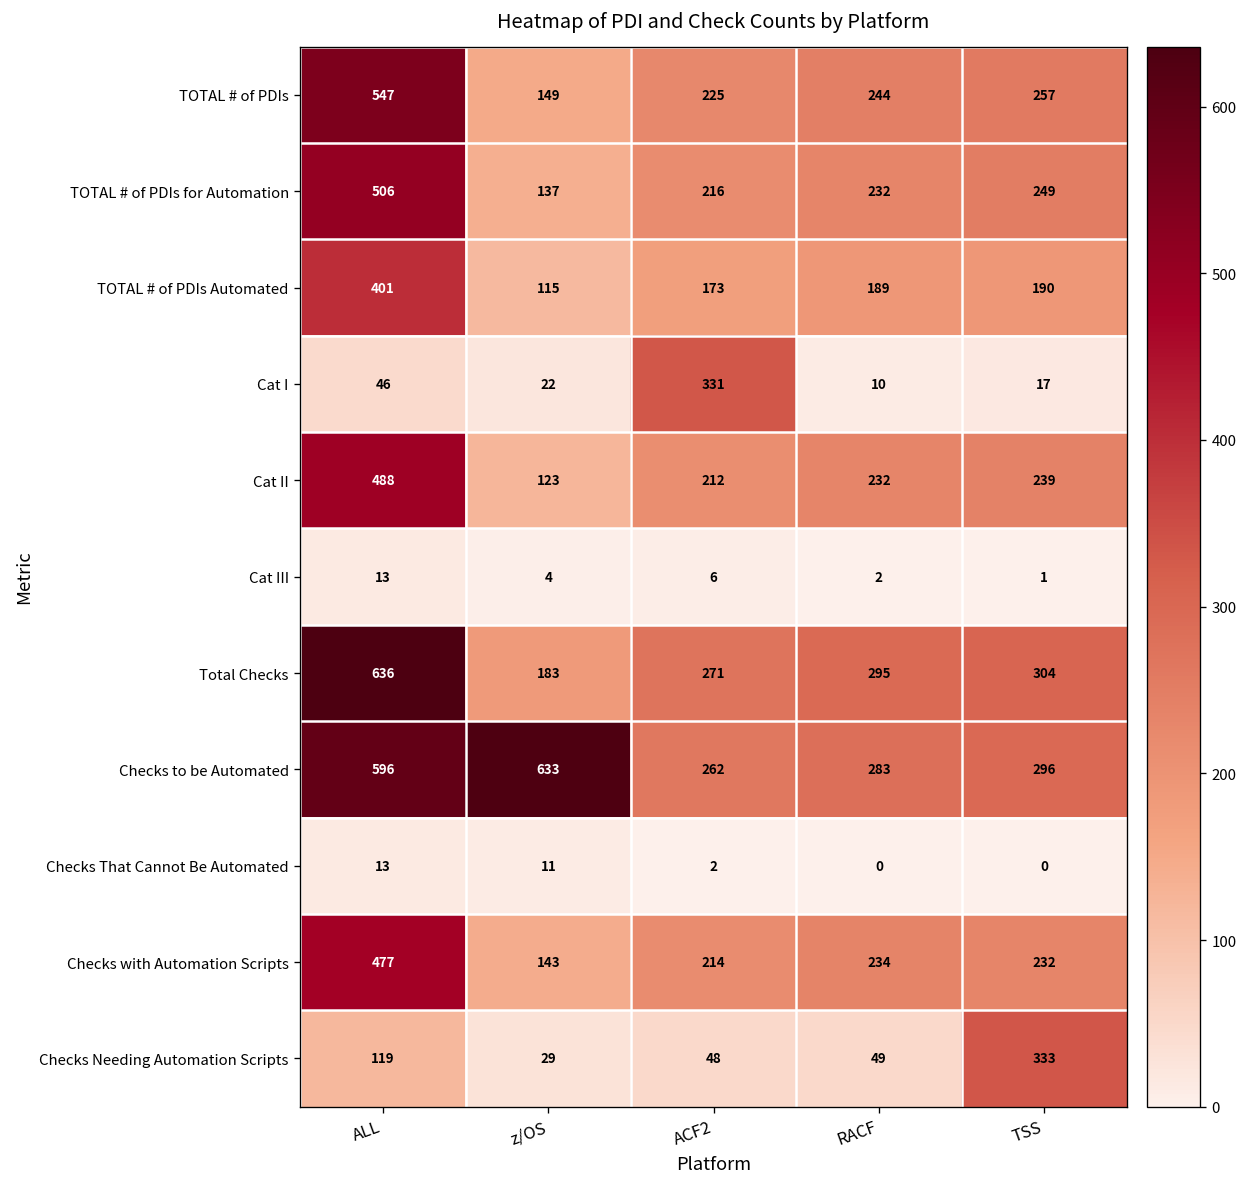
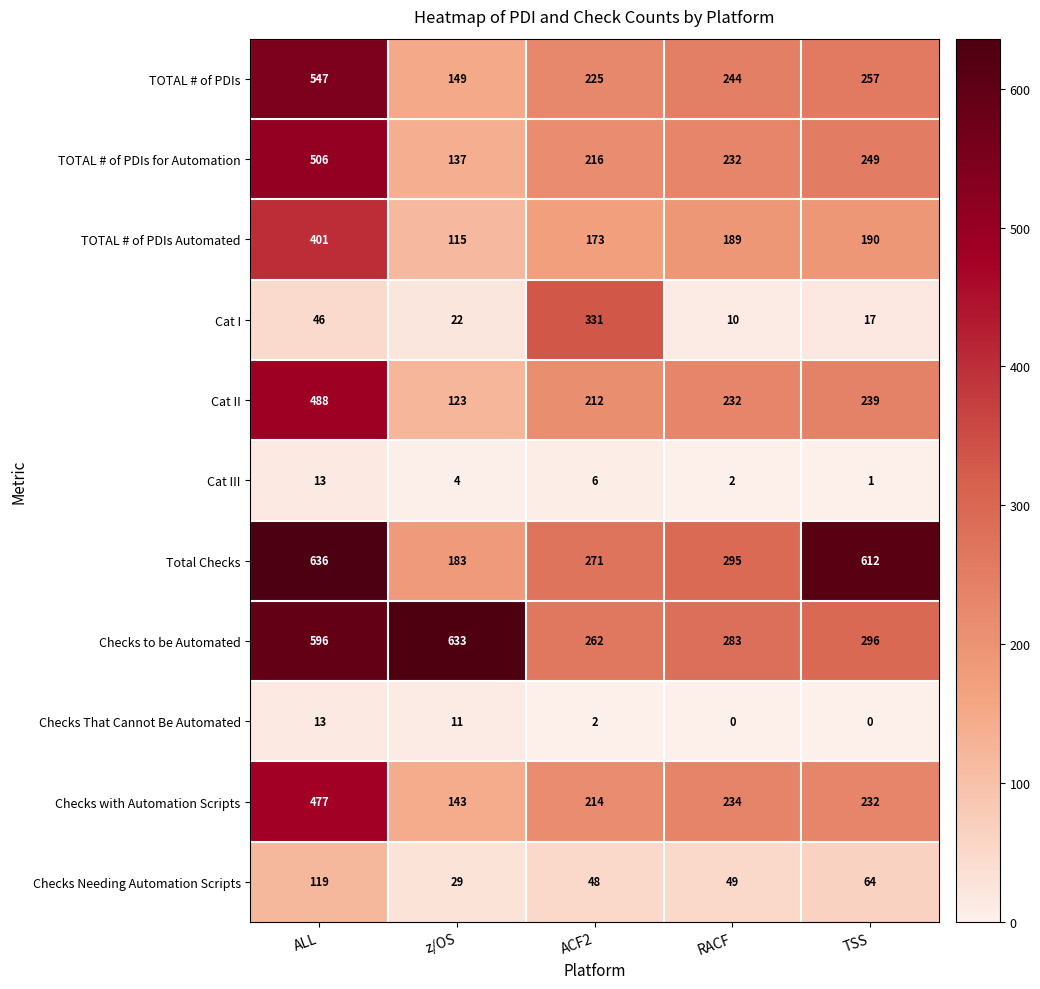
Total Checks, TSS: 304 -> 612
Checks Needing Automation Scripts, TSS: 333 -> 64
